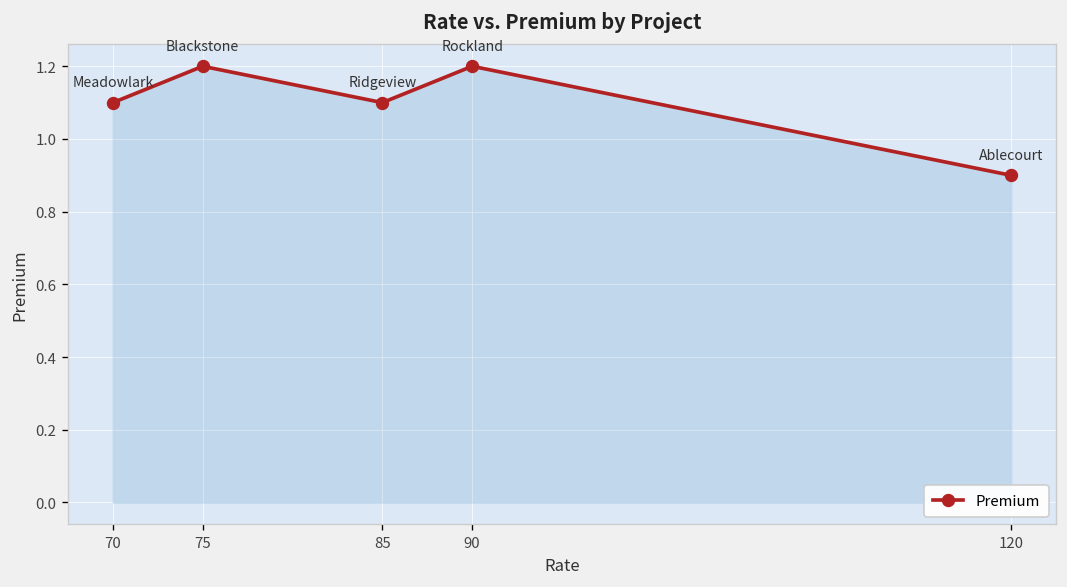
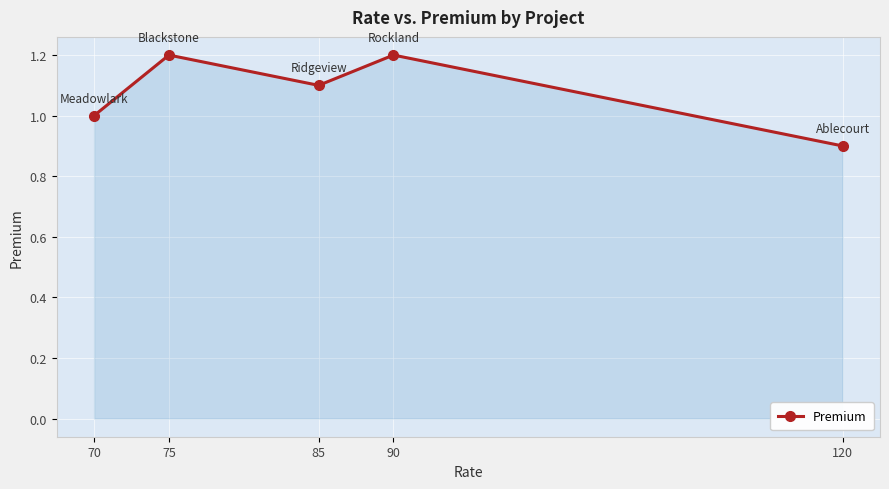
70: 1.1 -> 1.0
